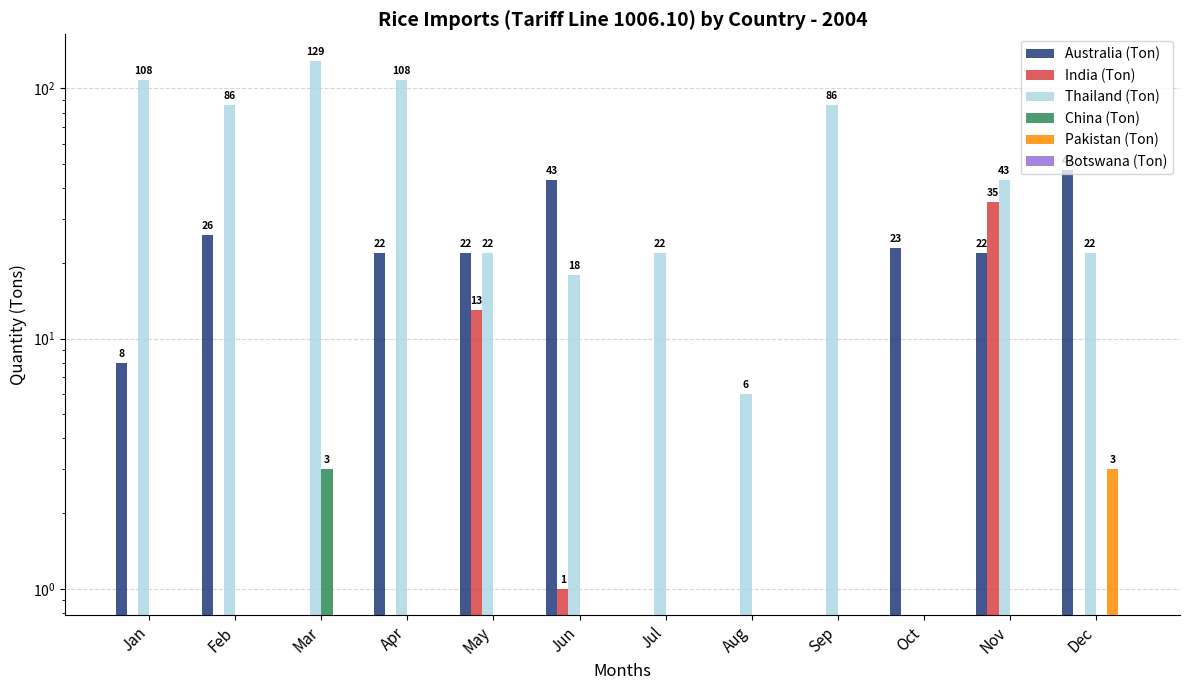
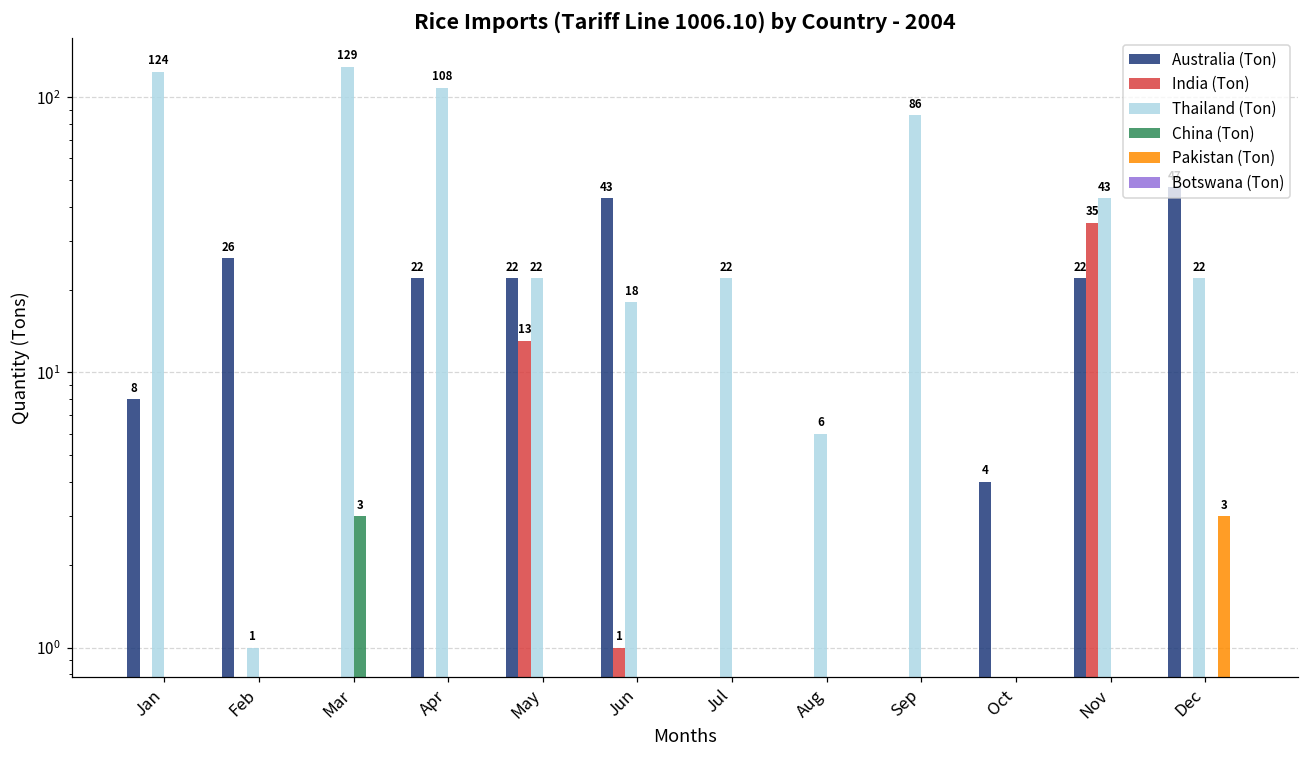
Thailand (Ton), Jan: 108 -> 124
Thailand (Ton), Feb: 86 -> 1
Australia (Ton), Oct: 23 -> 4
